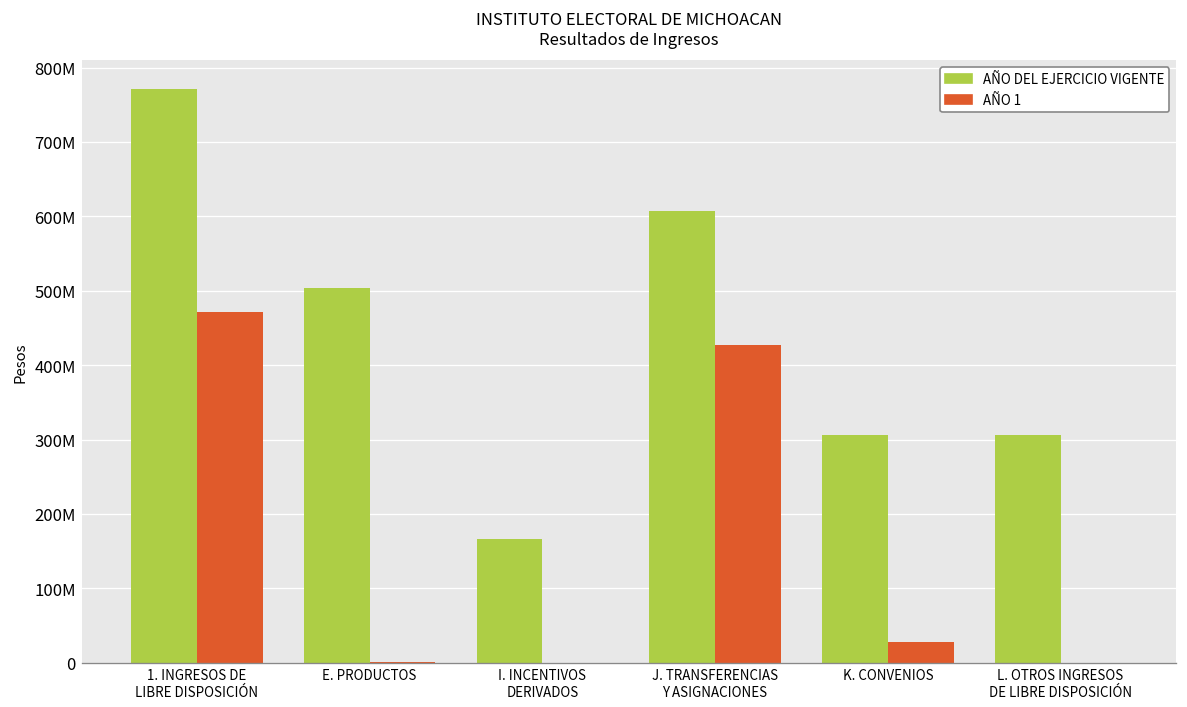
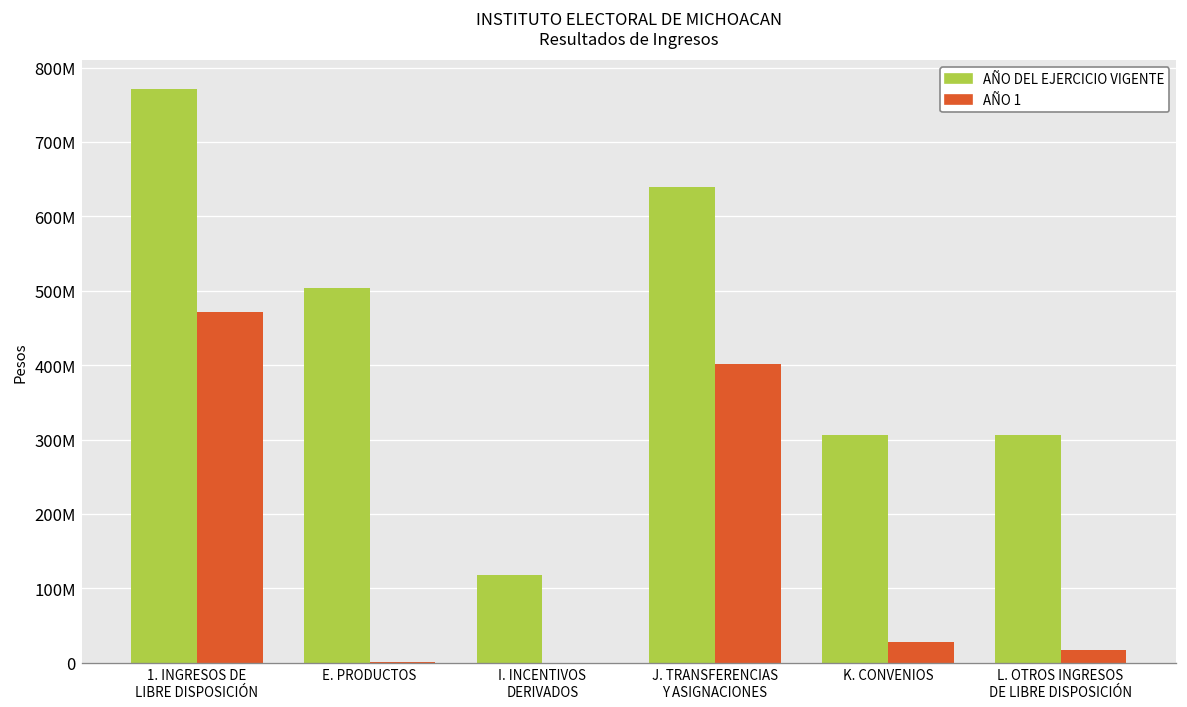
AÑO DEL EJERCICIO VIGENTE, I. INCENTIVOS DERIVADOS: 170000000 -> 120000000
AÑO DEL EJERCICIO VIGENTE, J. TRANSFERENCIAS Y ASIGNACIONES: 610000000 -> 640000000
AÑO 1, J. TRANSFERENCIAS Y ASIGNACIONES: 430000000 -> 400000000
AÑO 1, L. OTROS INGRESOS DE LIBRE DISPOSICIÓN: 0 -> 20000000
